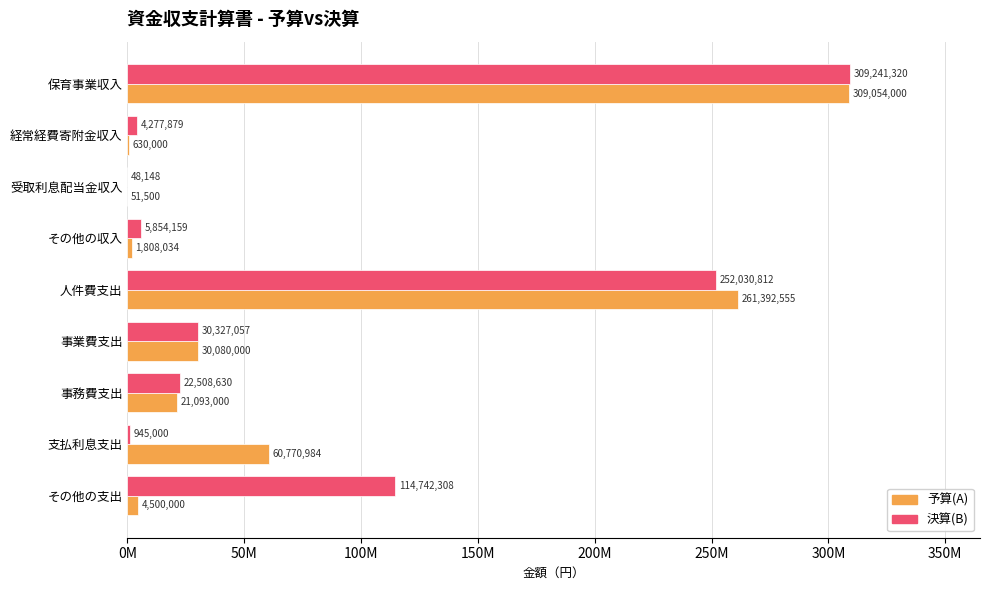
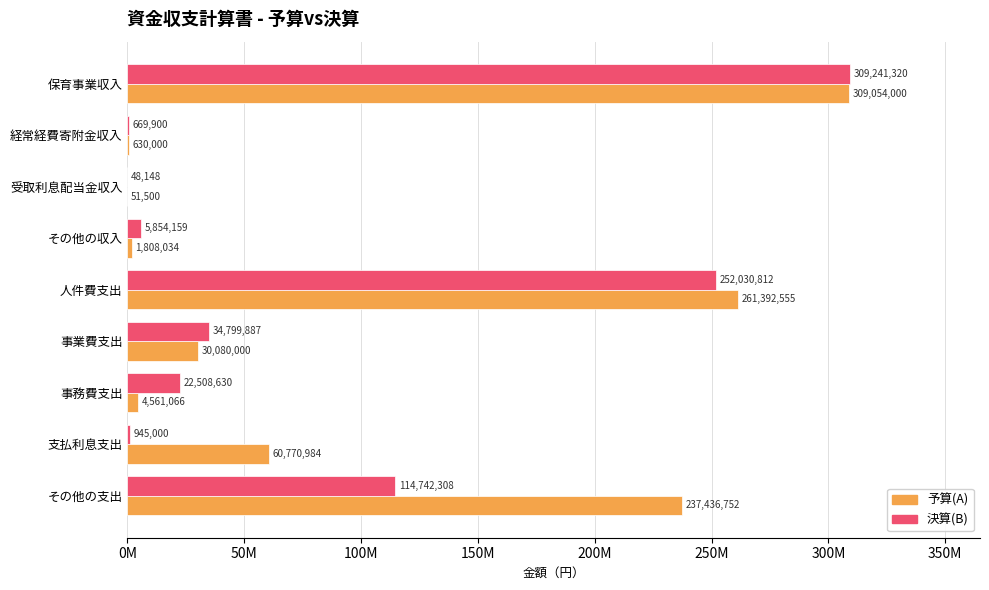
決算(B), 経常経費寄附金収入: 4,277,879 -> 669,900
決算(B), 事業費支出: 30,327,057 -> 34,799,887
予算(A), 事務費支出: 21,093,000 -> 4,561,066
予算(A), その他の支出: 4,500,000 -> 237,436,752
